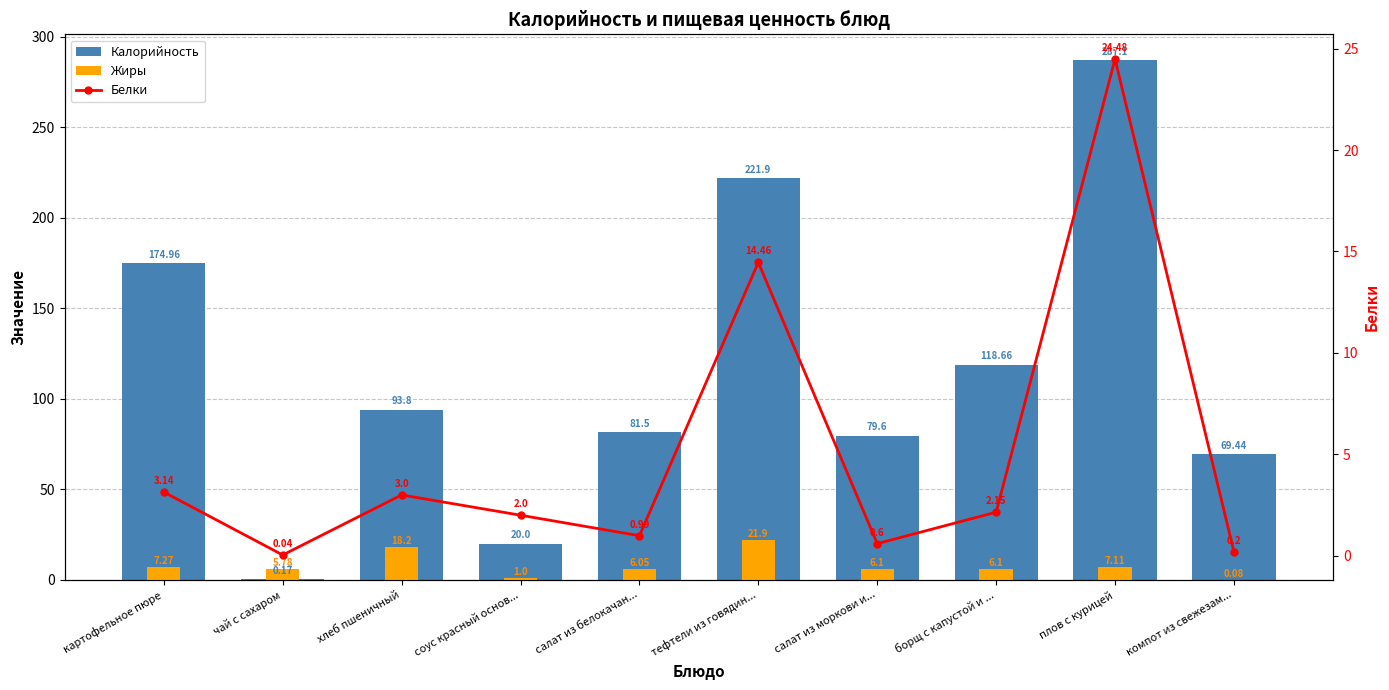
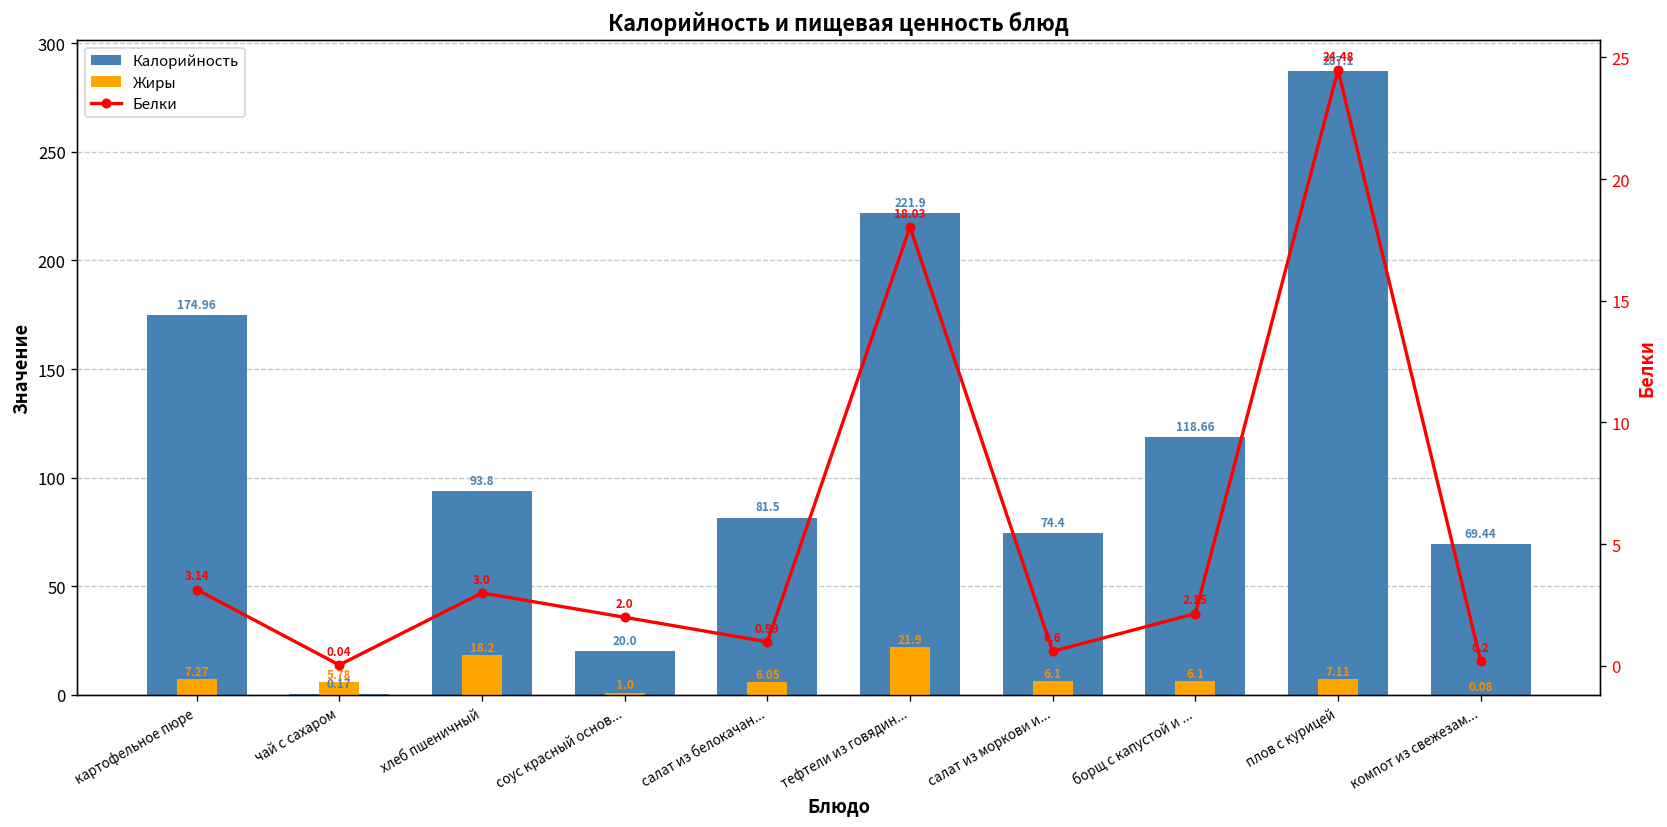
Калорийность, салат из моркови и...: 79.6 -> 74.4
Белки, тефтели из говядин...: 14.46 -> 18.03
